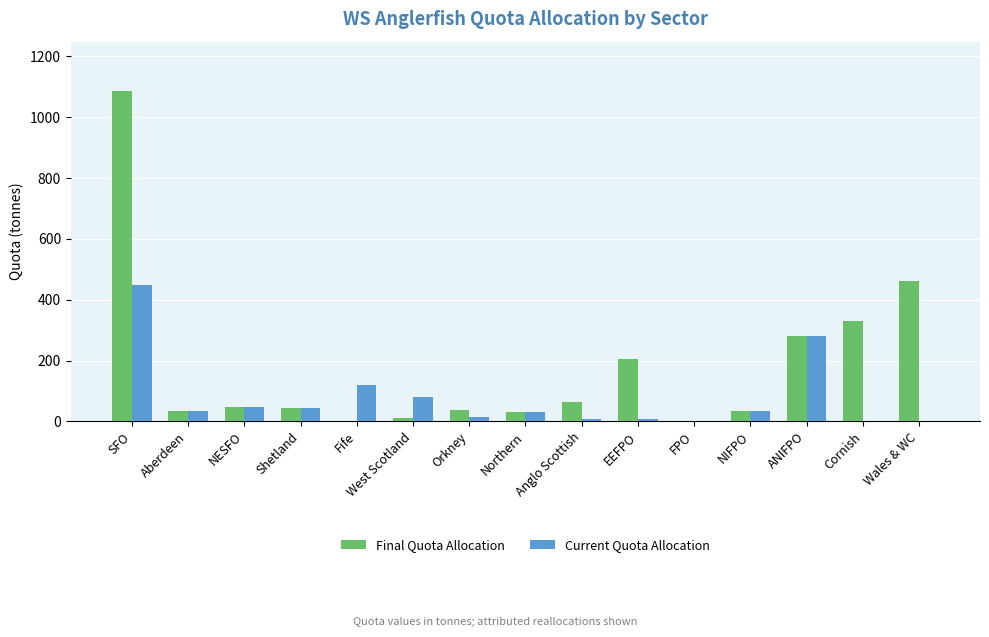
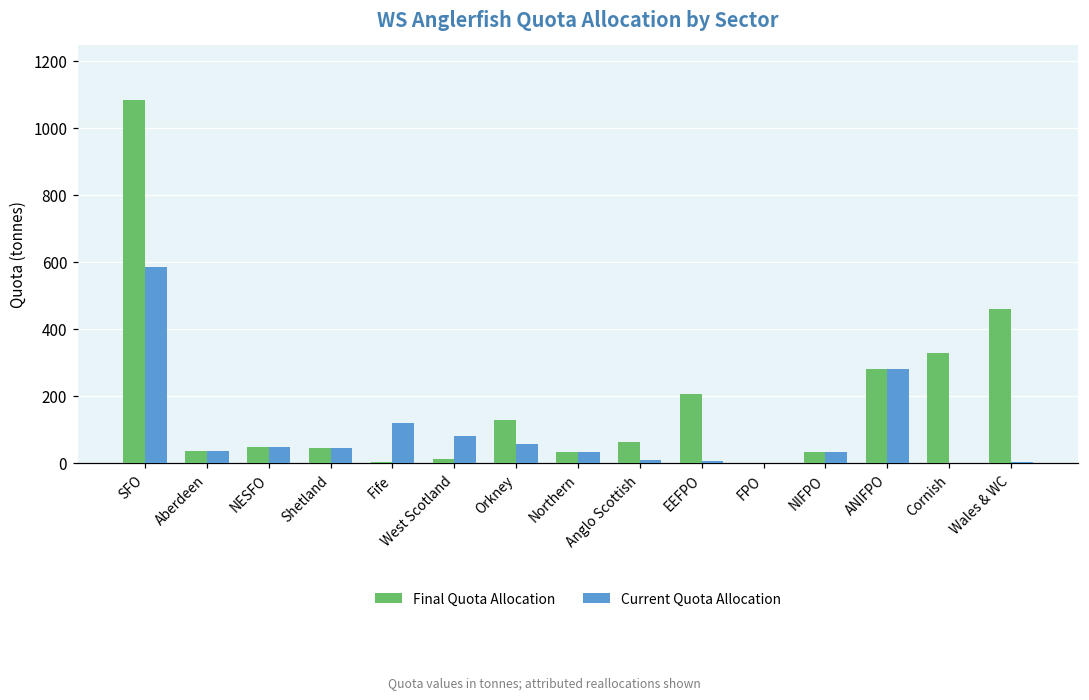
Current Quota Allocation, SFO: 450 -> 590
Final Quota Allocation, Orkney: 40 -> 130
Current Quota Allocation, Orkney: 10 -> 60
